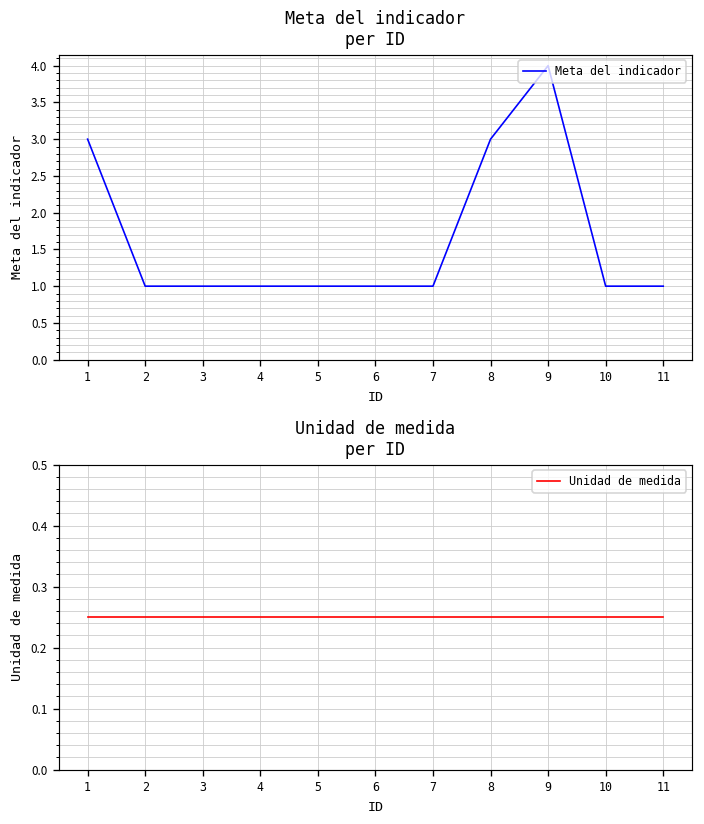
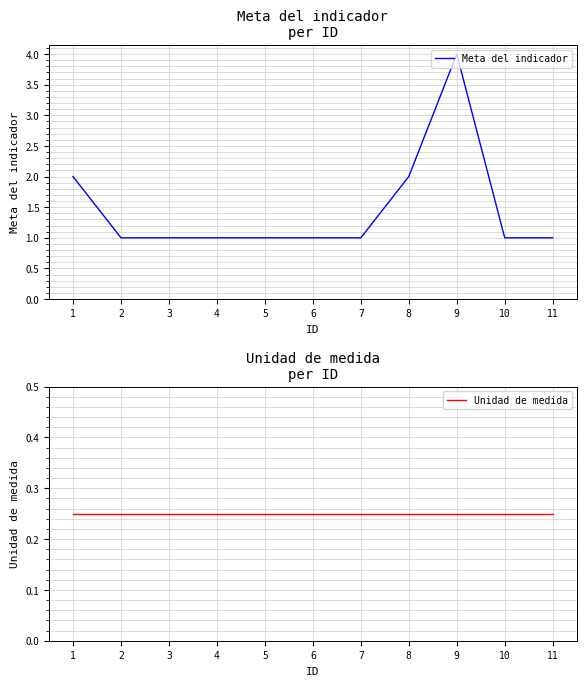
Meta del indicador per ID, 1: 3 -> 2
Meta del indicador per ID, 8: 3 -> 2
